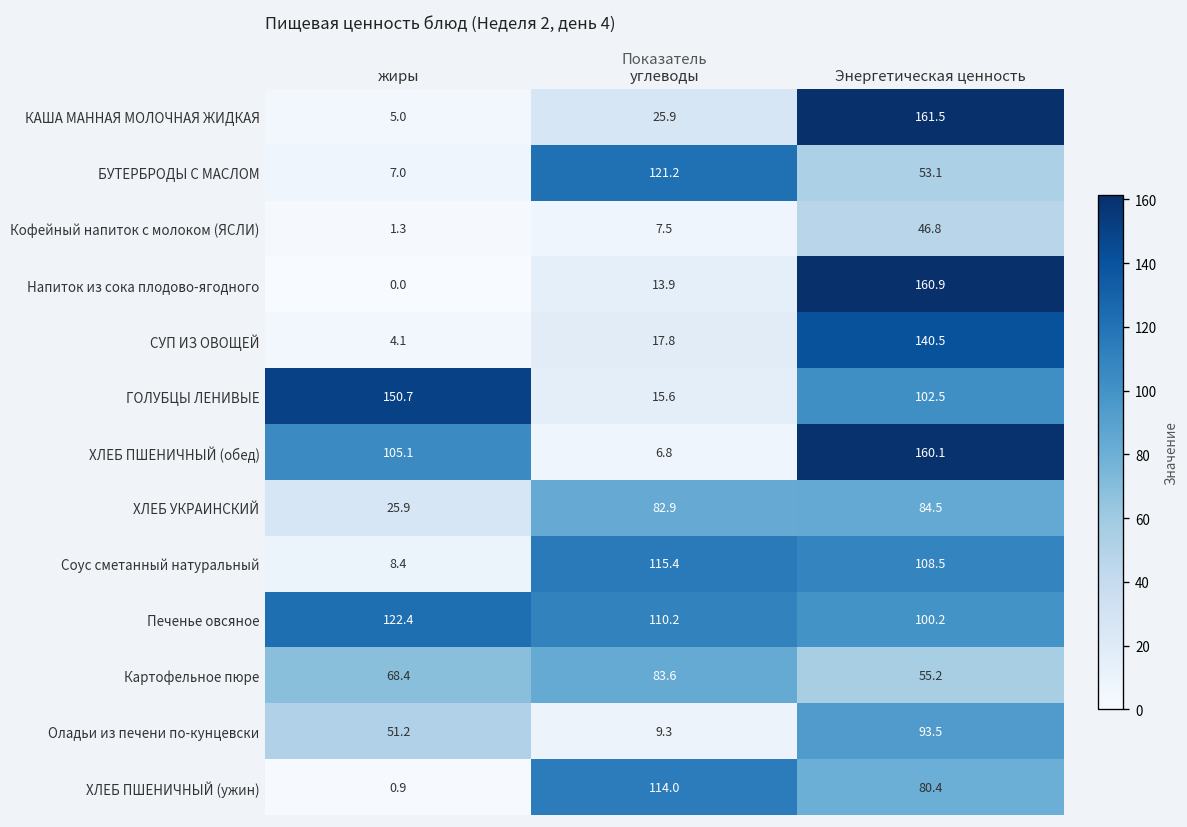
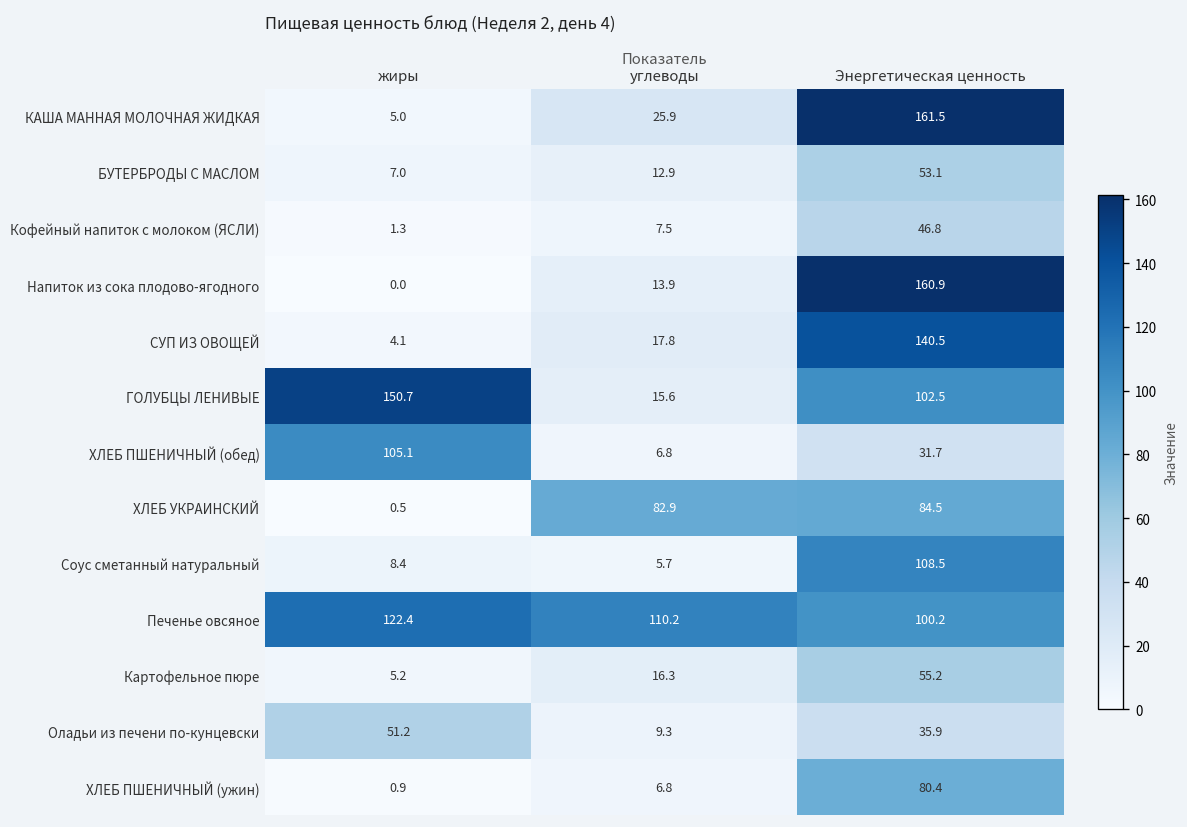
БУТЕРБРОДЫ С МАСЛОМ, углеводы: 121.2 -> 12.9
ХЛЕБ ПШЕНИЧНЫЙ (обед), Энергетическая ценность: 160.1 -> 31.7
ХЛЕБ УКРАИНСКИЙ, жиры: 25.9 -> 0.5
Соус сметанный натуральный, углеводы: 115.4 -> 5.7
Картофельное пюре, жиры: 68.4 -> 5.2
Картофельное пюре, углеводы: 83.6 -> 16.3
Оладьи из печени по-кунцевски, Энергетическая ценность: 93.5 -> 35.9
ХЛЕБ ПШЕНИЧНЫЙ (ужин), углеводы: 114.0 -> 6.8
